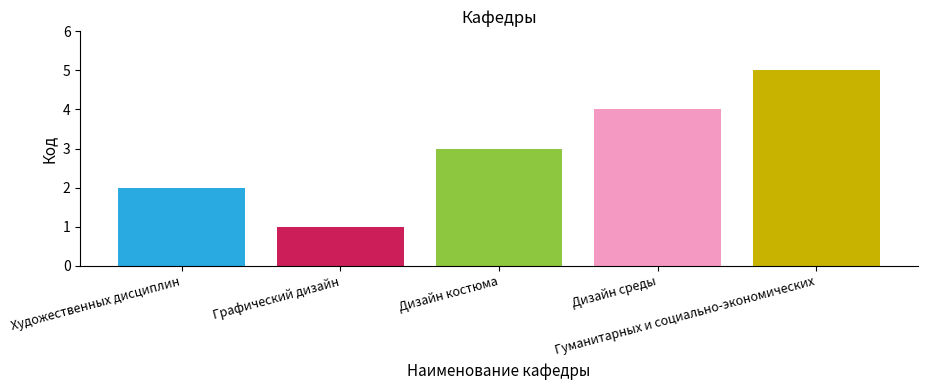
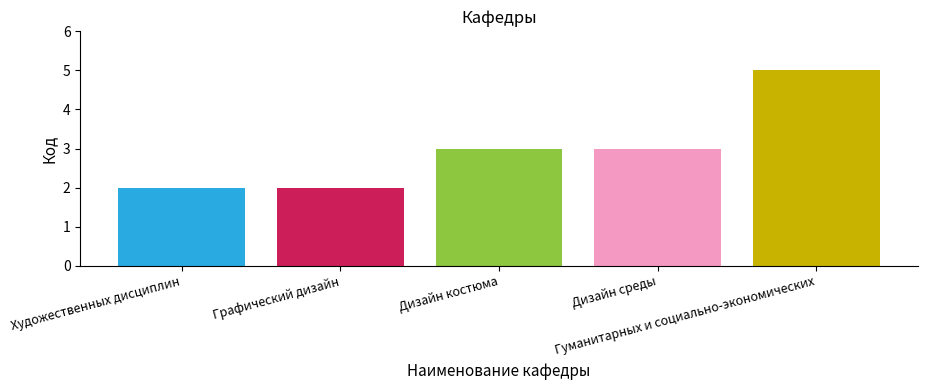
Графический дизайн: 1 -> 2
Дизайн среды: 4 -> 3
